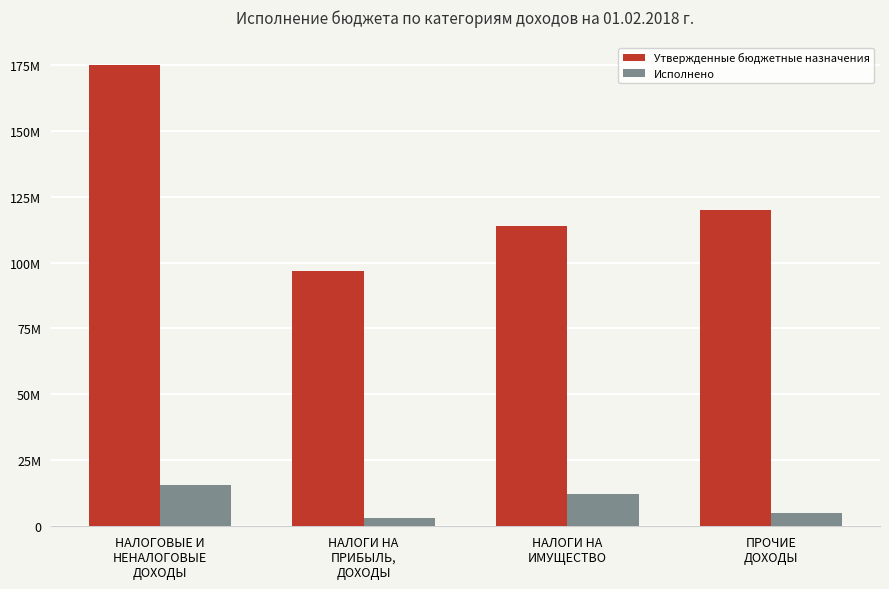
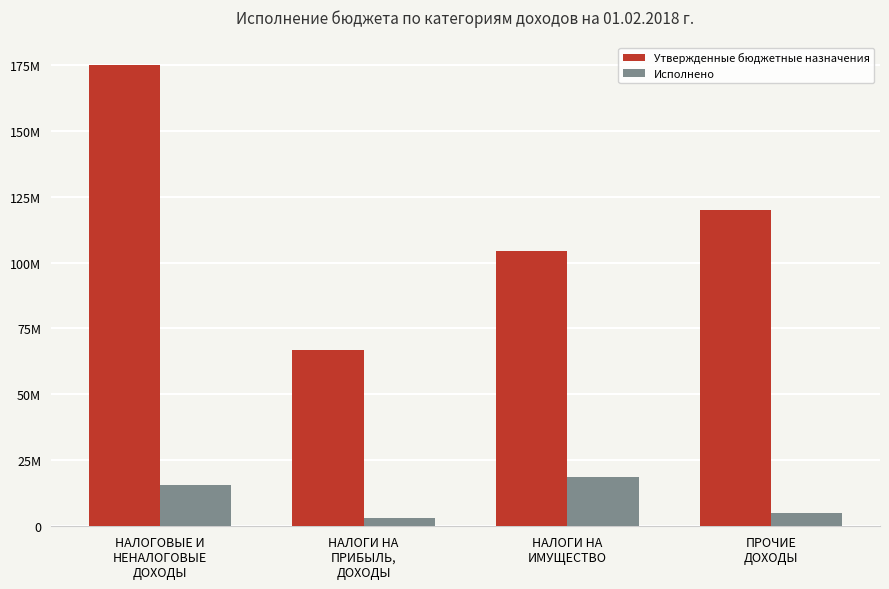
Утвержденные бюджетные назначения, НАЛОГИ НА ПРИБЫЛЬ, ДОХОДЫ: 97000000 -> 67000000
Утвержденные бюджетные назначения, НАЛОГИ НА ИМУЩЕСТВО: 114000000 -> 104000000
Исполнено, НАЛОГИ НА ИМУЩЕСТВО: 12000000 -> 19000000
